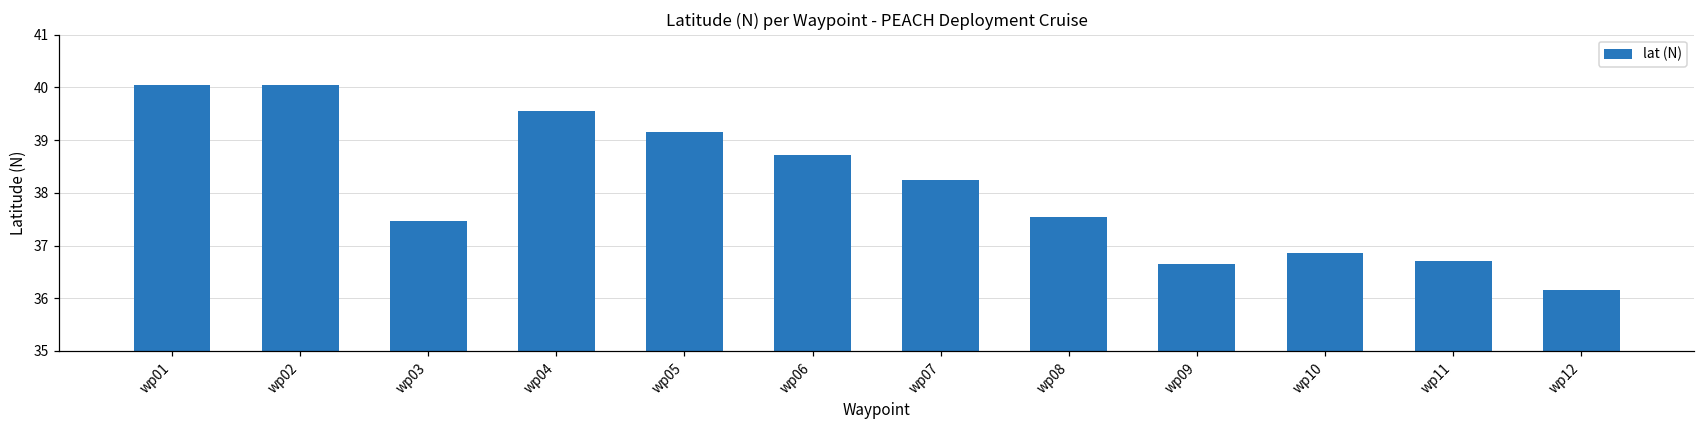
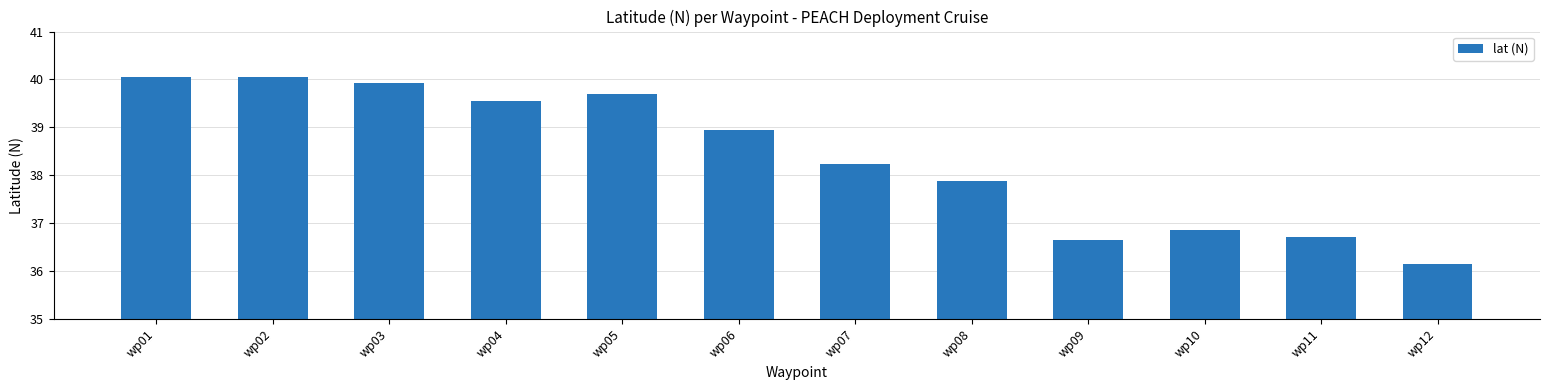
wp03: 37.5 -> 39.9
wp05: 39.1 -> 39.7
wp06: 38.7 -> 38.9
wp08: 37.6 -> 37.9
